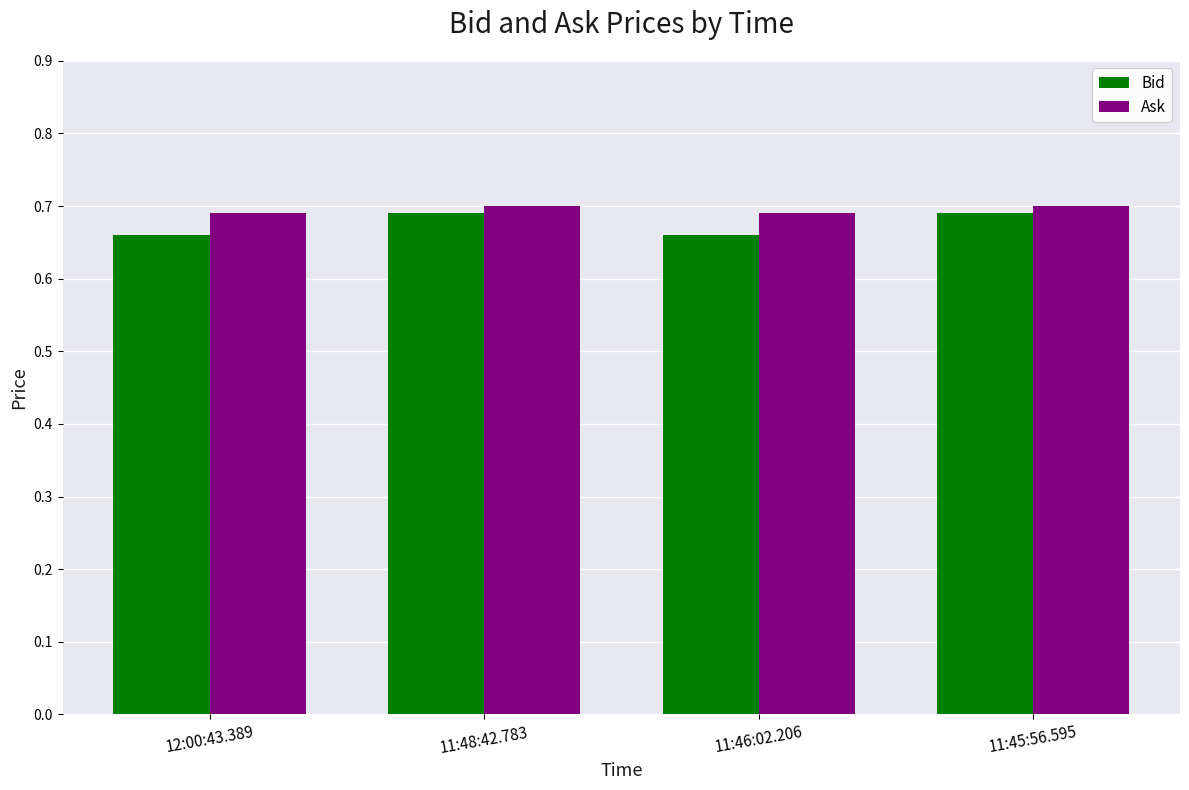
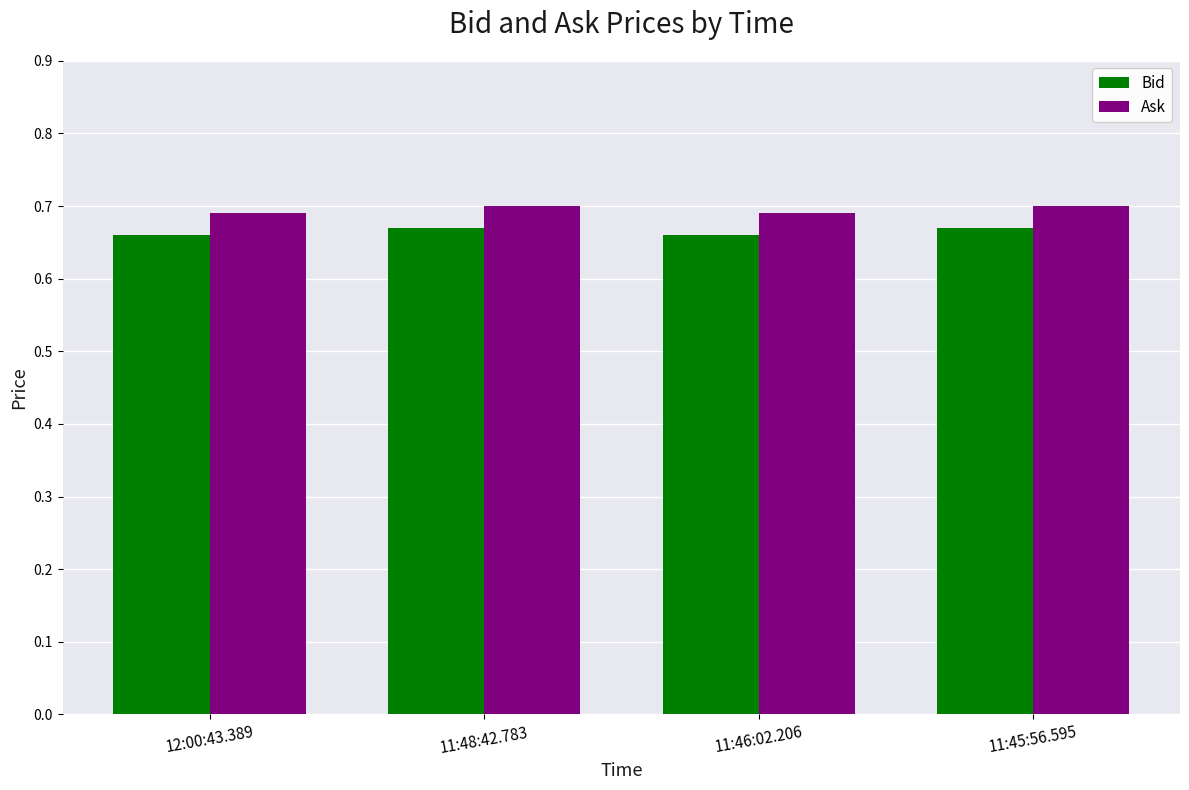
Bid, 11:48:42.783: 0.69 -> 0.67
Bid, 11:45:56.595: 0.69 -> 0.67
